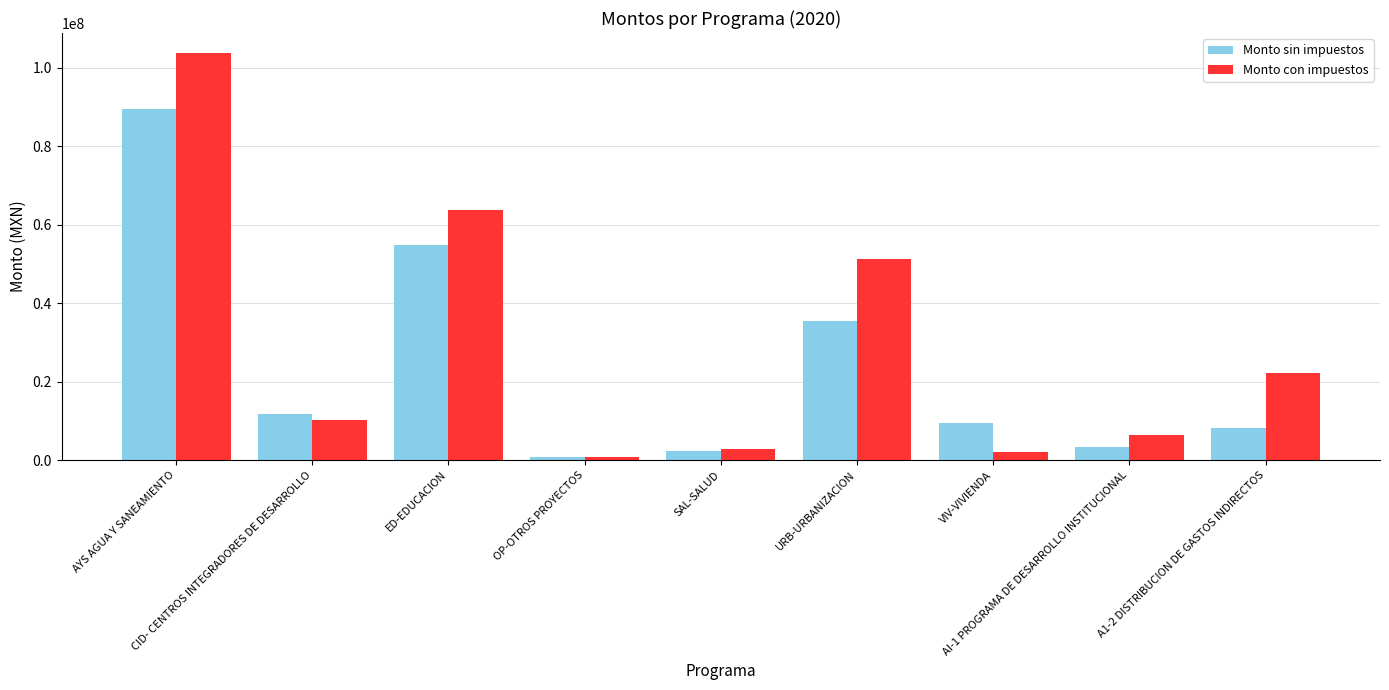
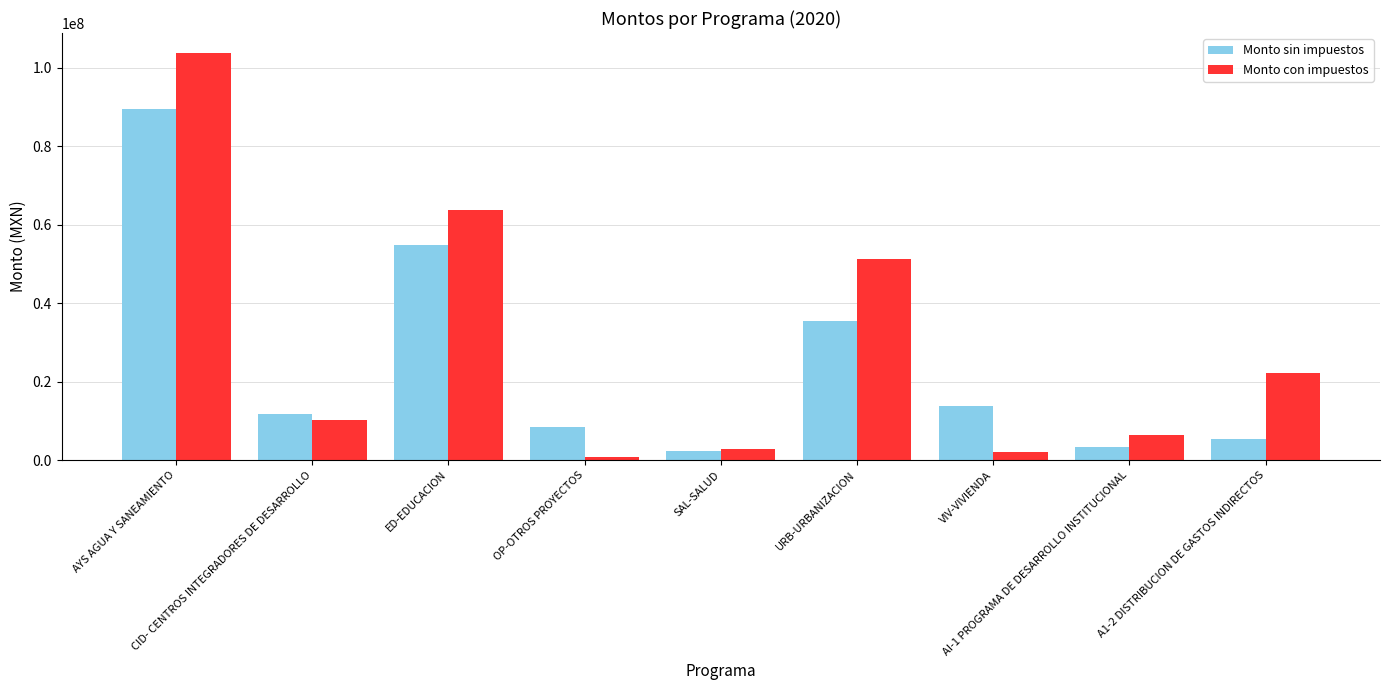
Monto sin impuestos, OP-OTROS PROYECTOS: 1000000 -> 9000000
Monto sin impuestos, VIV-VIVIENDA: 10000000 -> 14000000
Monto sin impuestos, A1-2 DISTRIBUCION DE GASTOS INDIRECTOS: 8000000 -> 5000000
